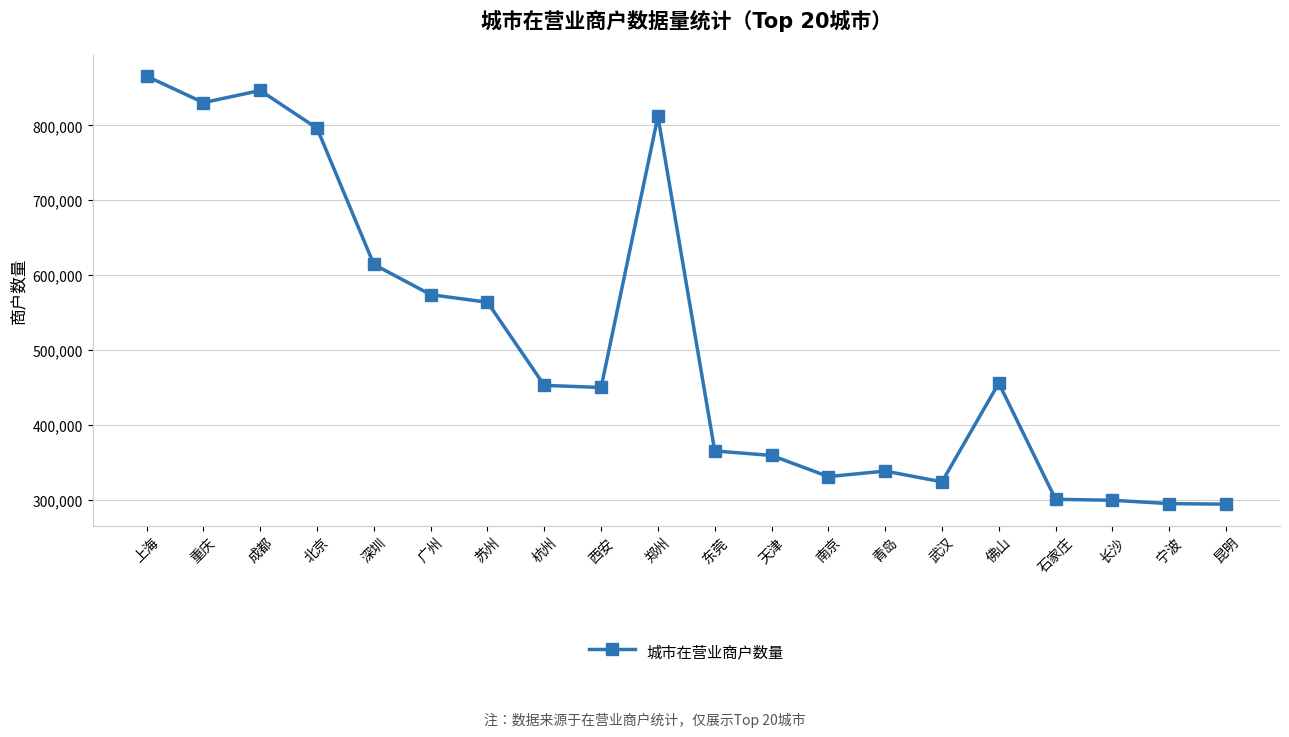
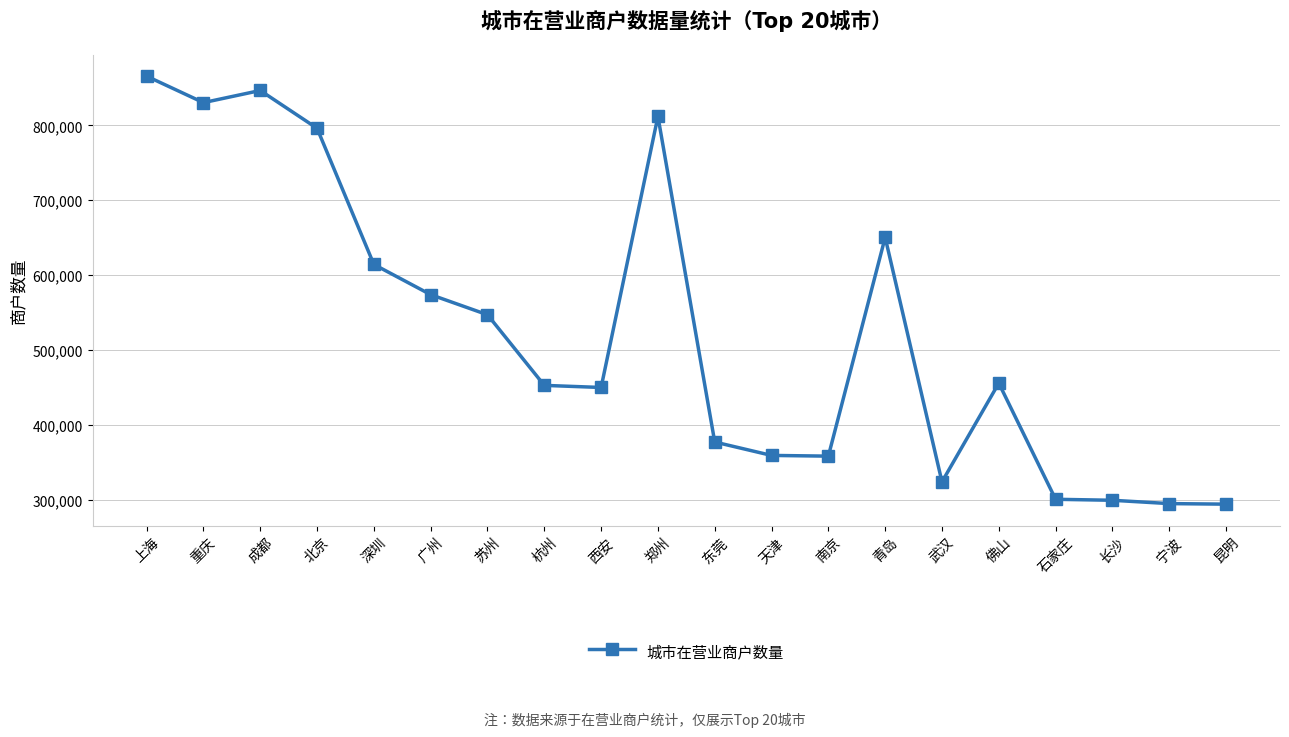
苏州: 560,000 -> 550,000
东莞: 360,000 -> 380,000
南京: 330,000 -> 360,000
青岛: 340,000 -> 650,000
